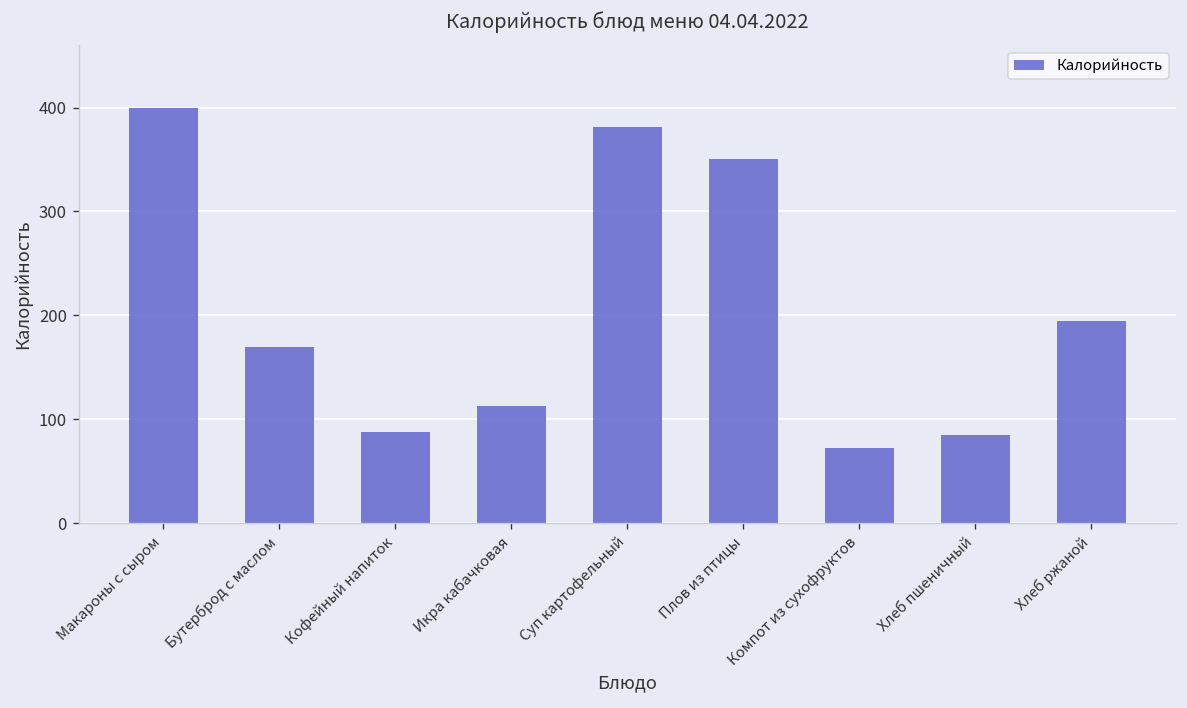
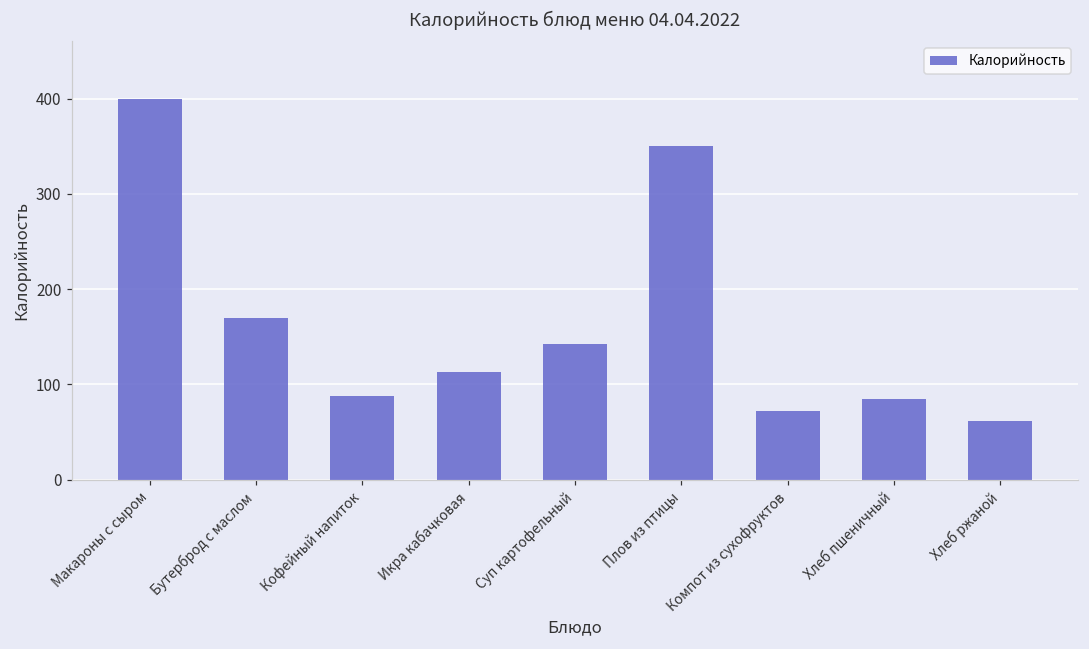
Суп картофельный: 380 -> 140
Хлеб ржаной: 200 -> 60
